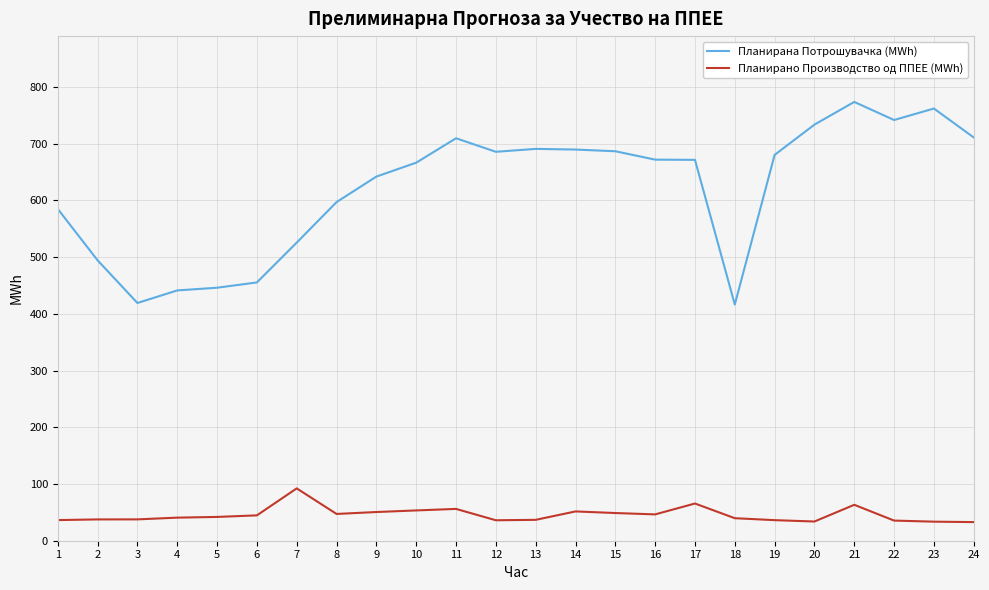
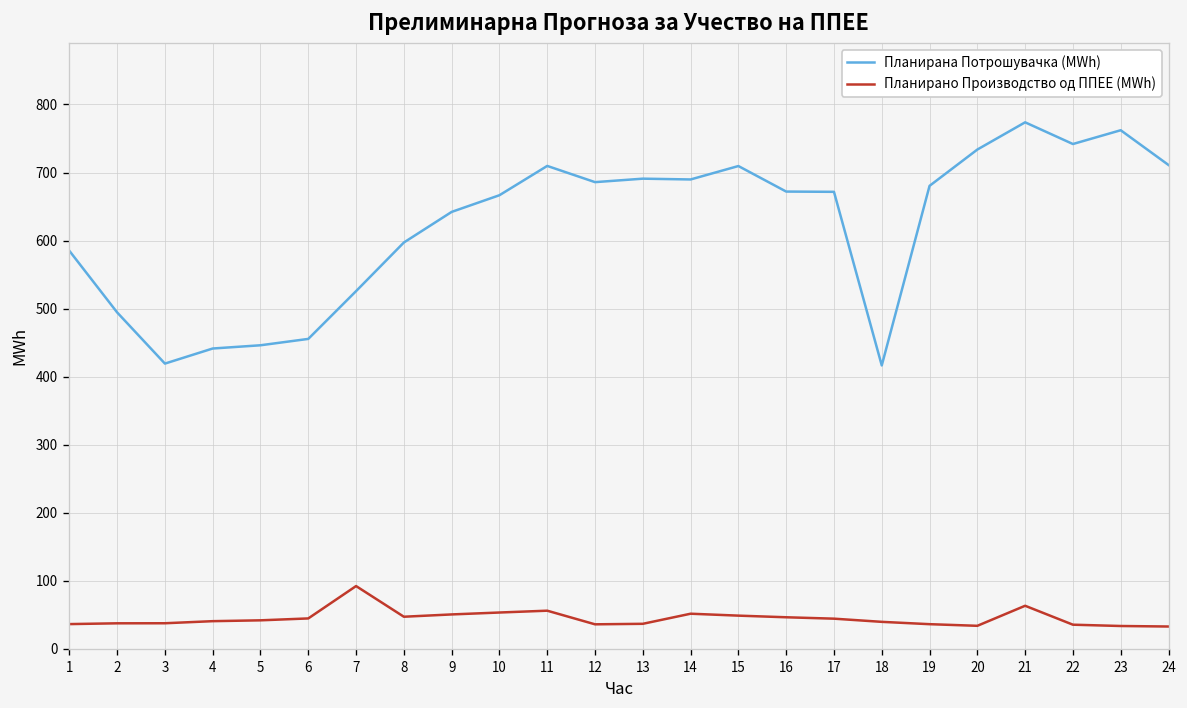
Планирана Потрошувачка (MWh), 15: 690 -> 710
Планирано Производство од ППЕЕ (MWh), 17: 70 -> 40
